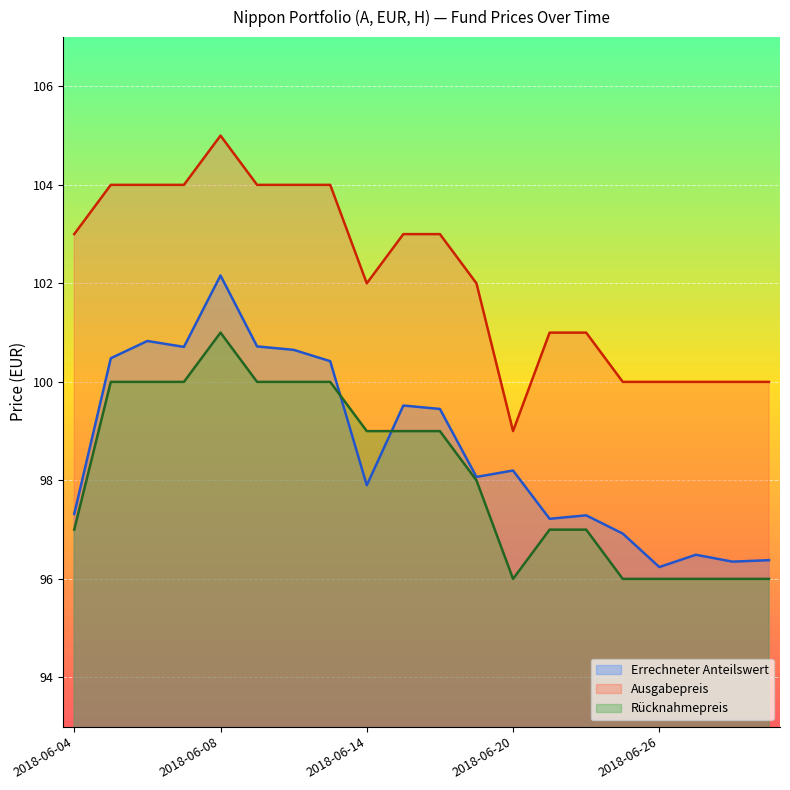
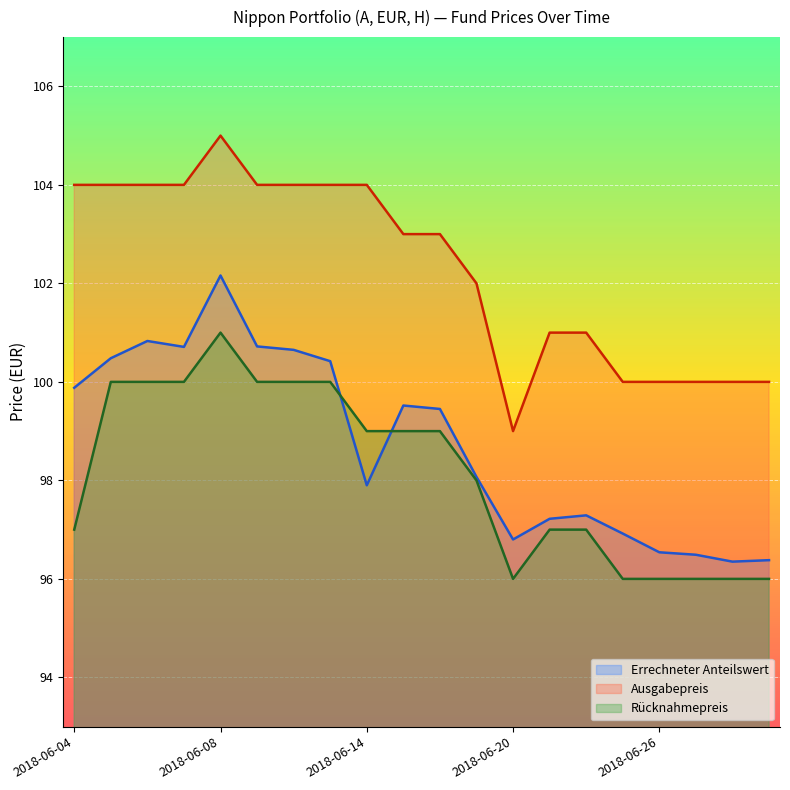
Errechneter Anteilswert, 2018-06-04: 97.3 -> 99.9
Ausgabepreis, 2018-06-04: 103 -> 104
Ausgabepreis, 2018-06-14: 102 -> 104
Errechneter Anteilswert, 2018-06-20: 98.2 -> 96.8
Errechneter Anteilswert, 2018-06-26: 96.2 -> 96.5
